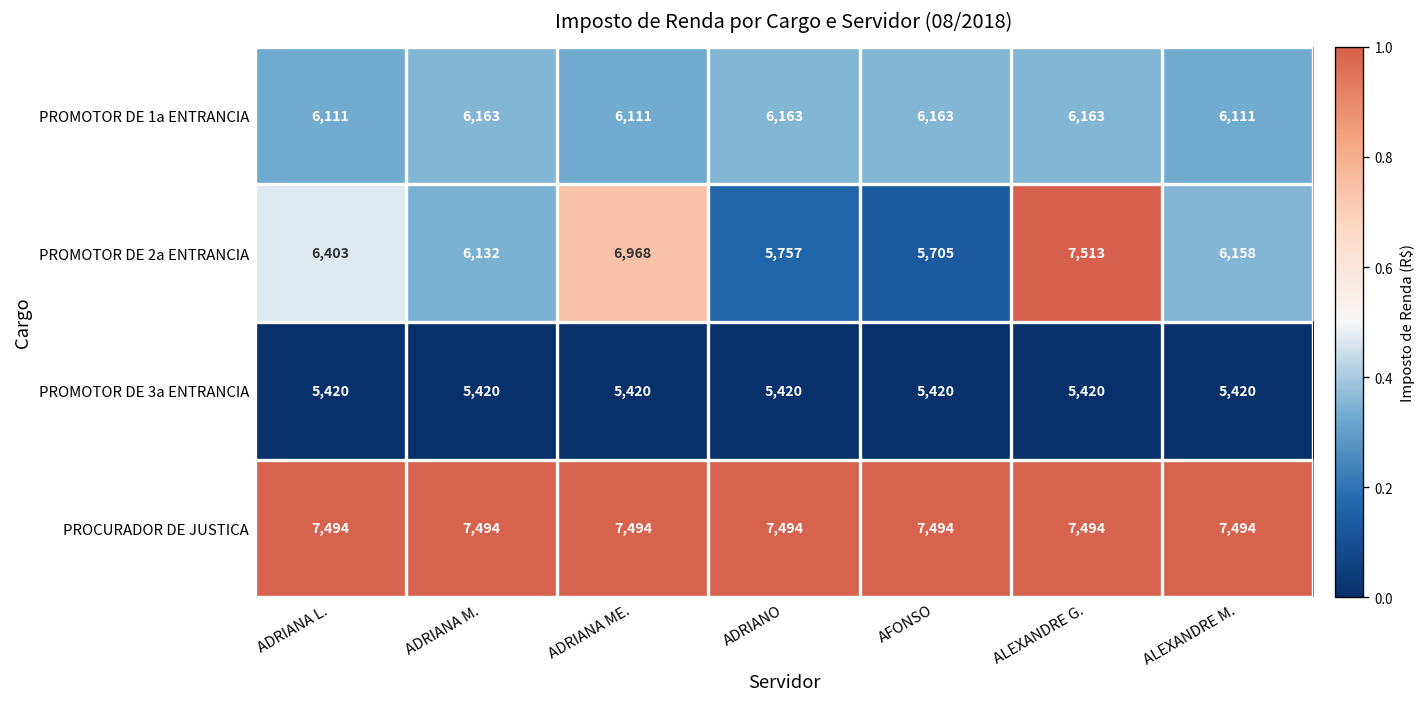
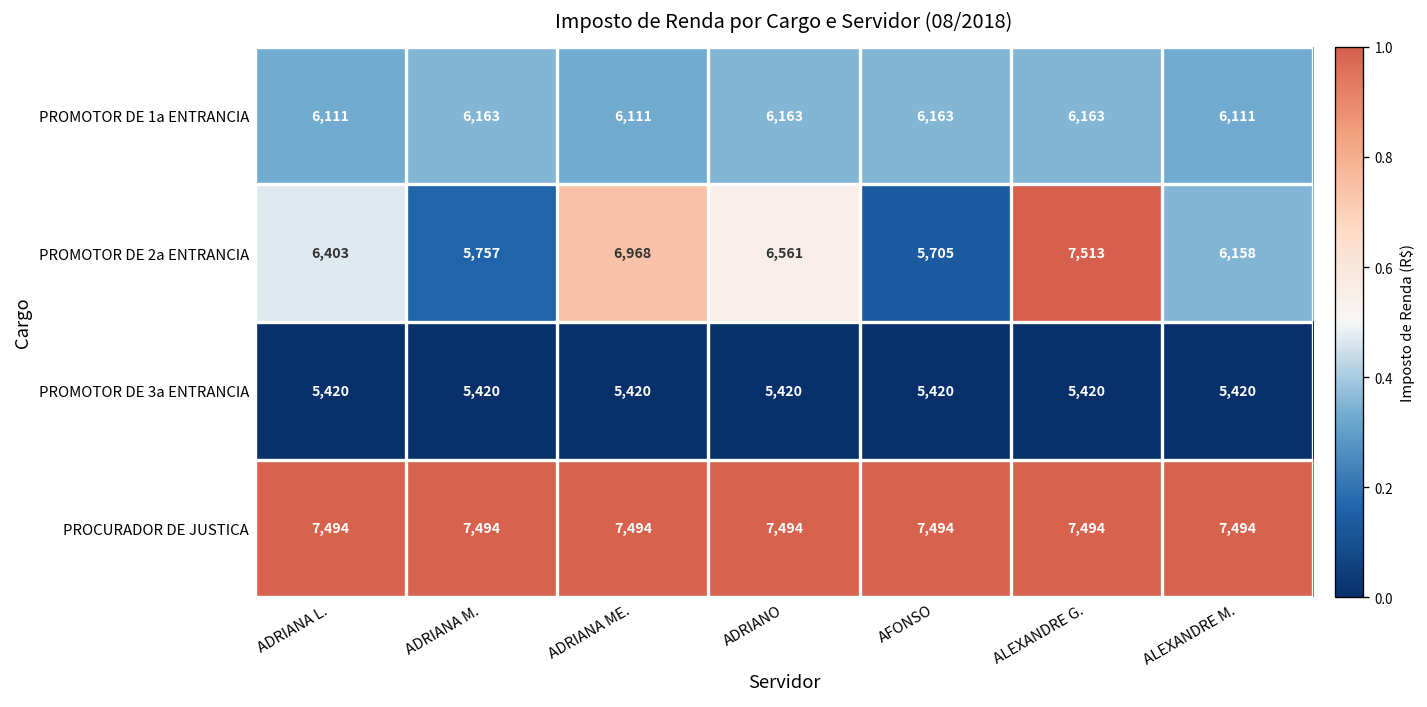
PROMOTOR DE 2a ENTRANCIA, ADRIANA M.: 6,132 -> 5,757
PROMOTOR DE 2a ENTRANCIA, ADRIANO: 5,757 -> 6,561
